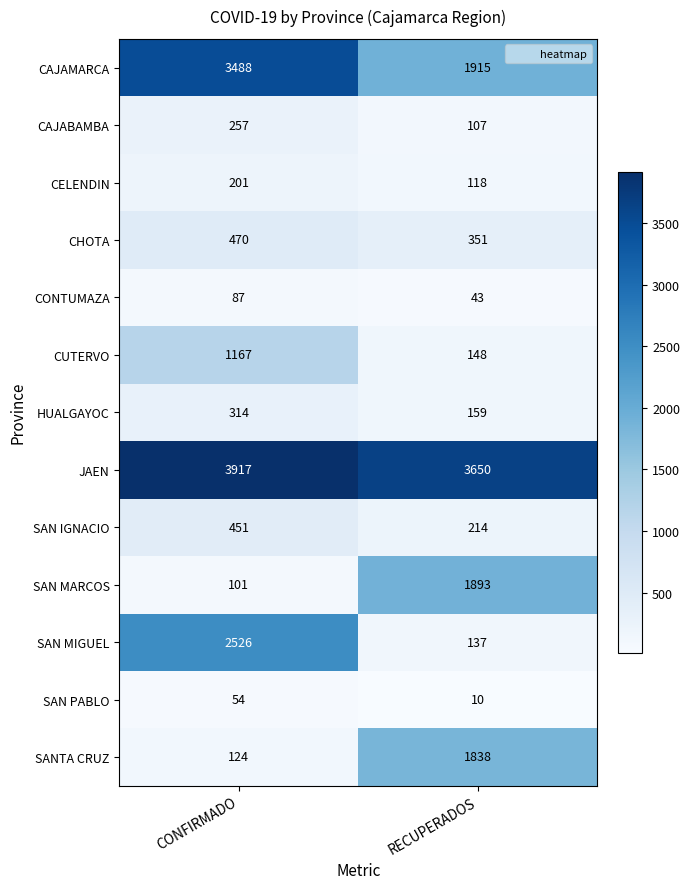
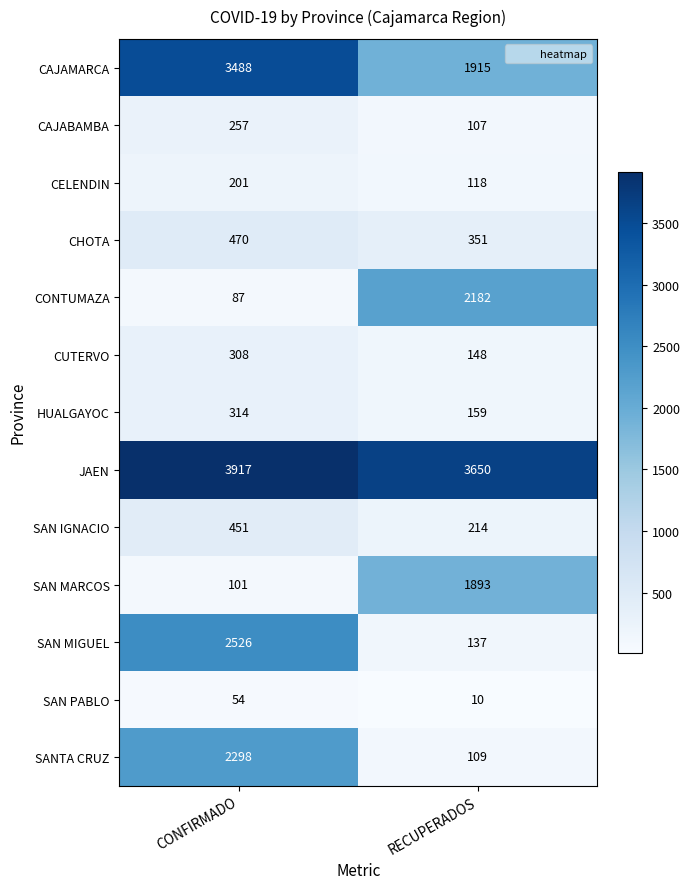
CONTUMAZA, RECUPERADOS: 43 -> 2182
CUTERVO, CONFIRMADO: 1167 -> 308
SANTA CRUZ, CONFIRMADO: 124 -> 2298
SANTA CRUZ, RECUPERADOS: 1838 -> 109
